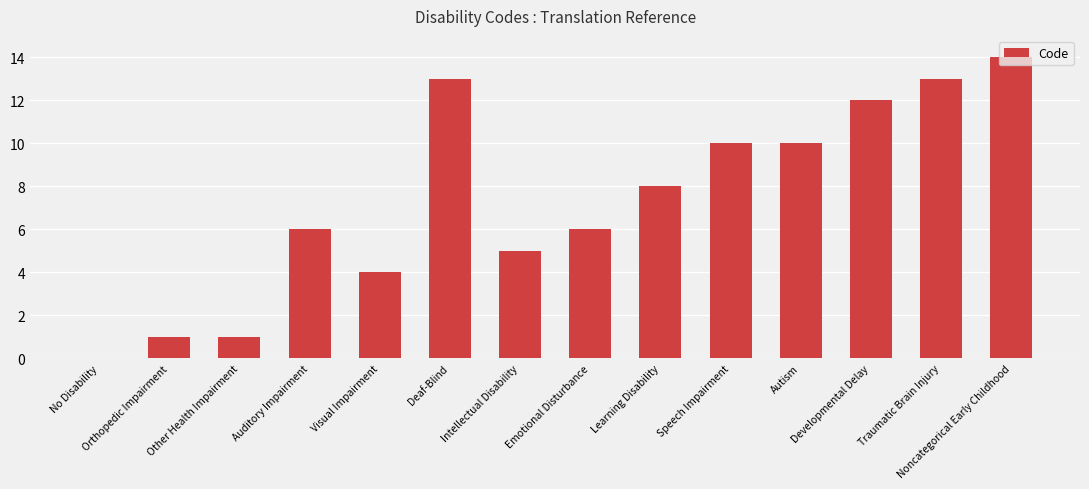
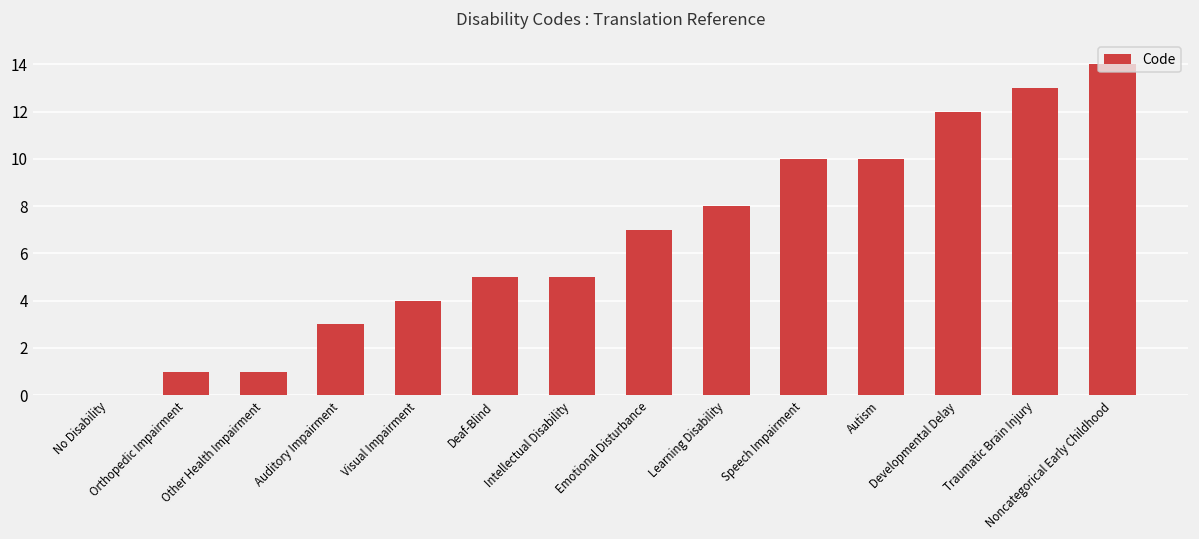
Auditory Impairment: 6 -> 3
Deaf-Blind: 13 -> 5
Emotional Disturbance: 6 -> 7
